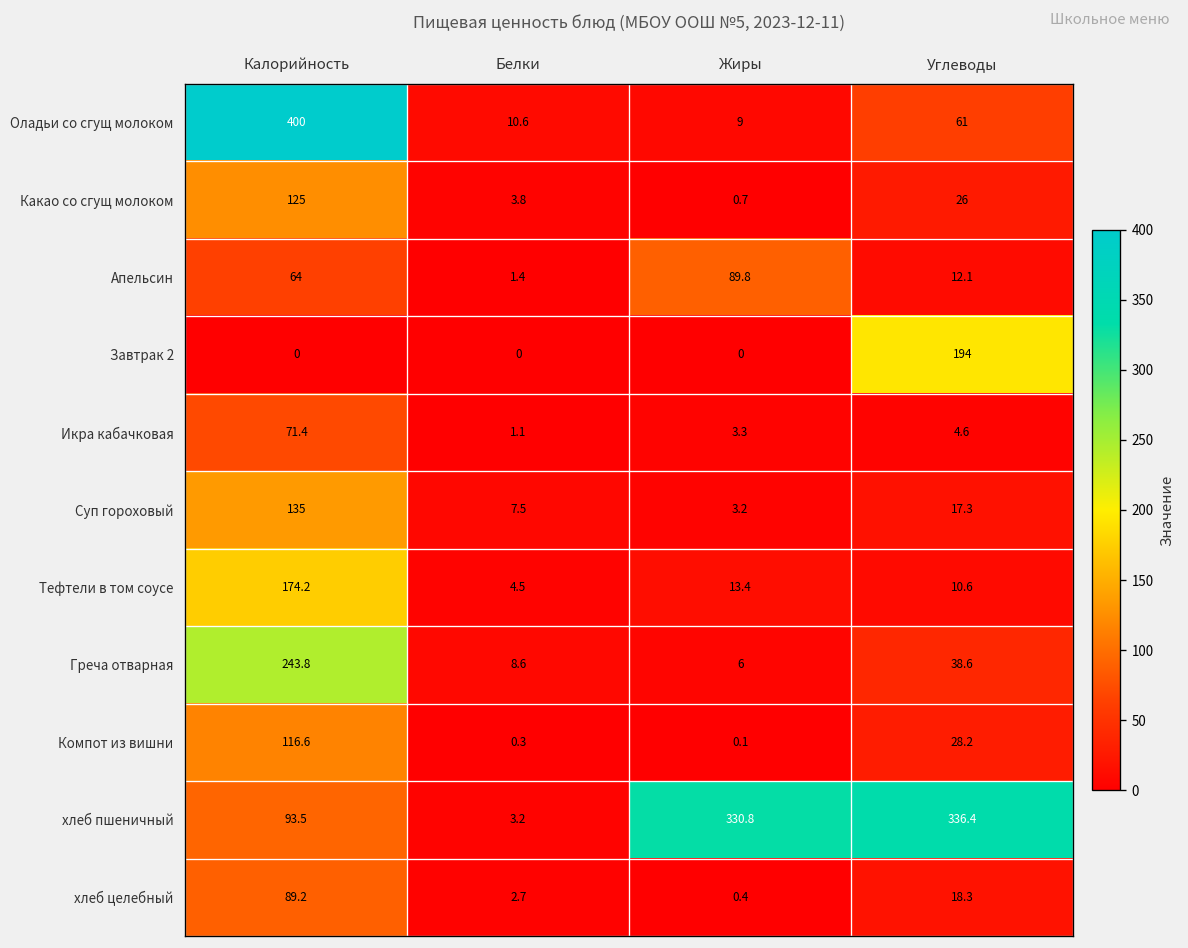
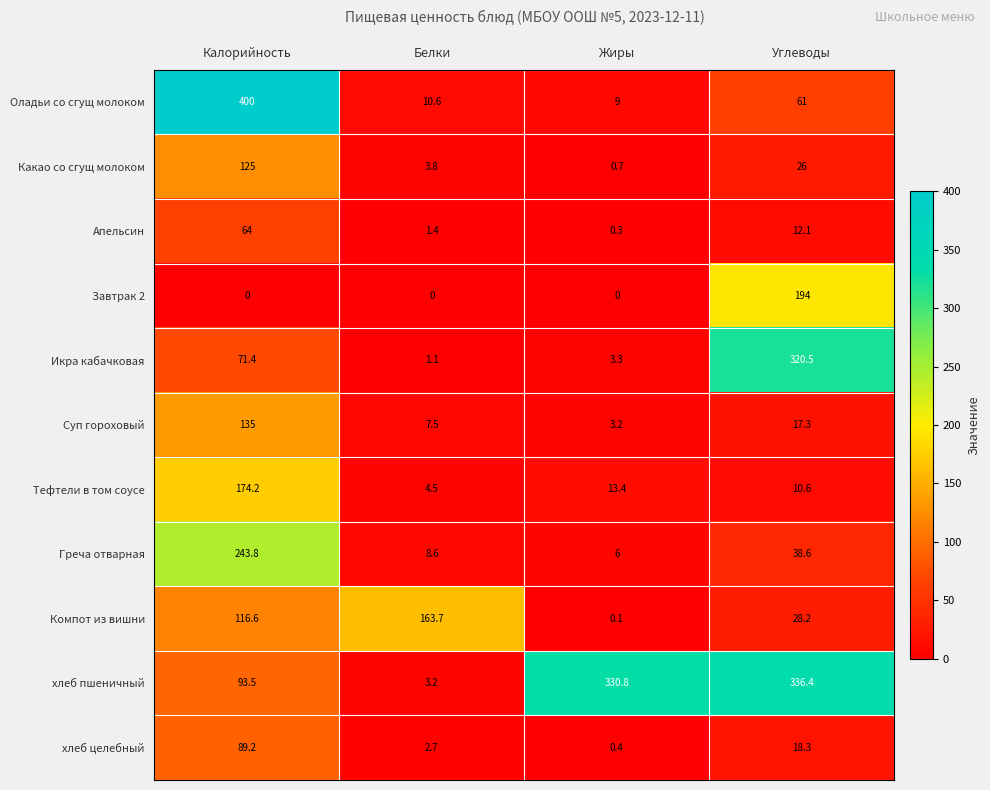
Апельсин, Жиры: 89.8 -> 0.3
Икра кабачковая, Углеводы: 4.6 -> 320.5
Компот из вишни, Белки: 0.3 -> 163.7
